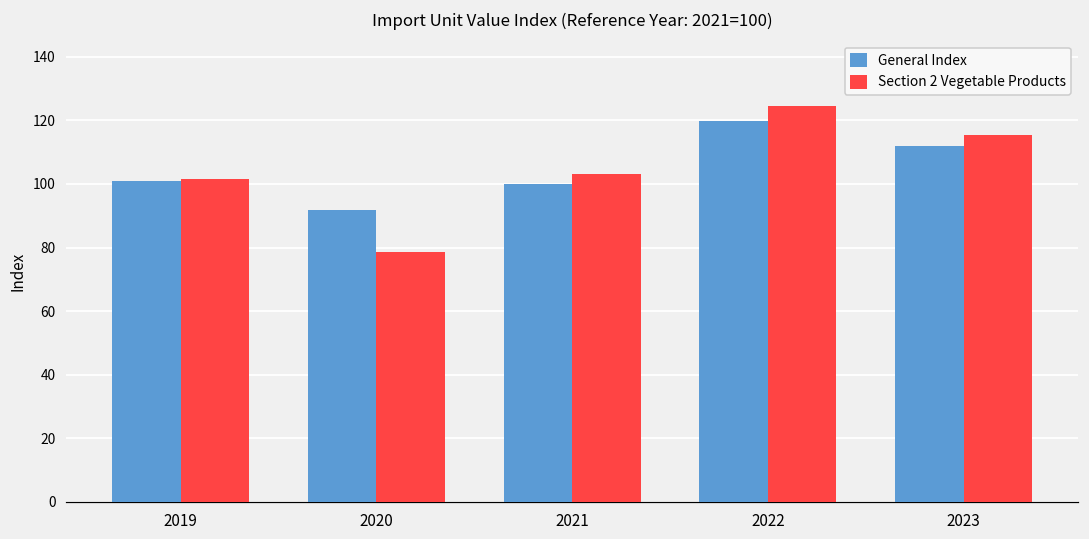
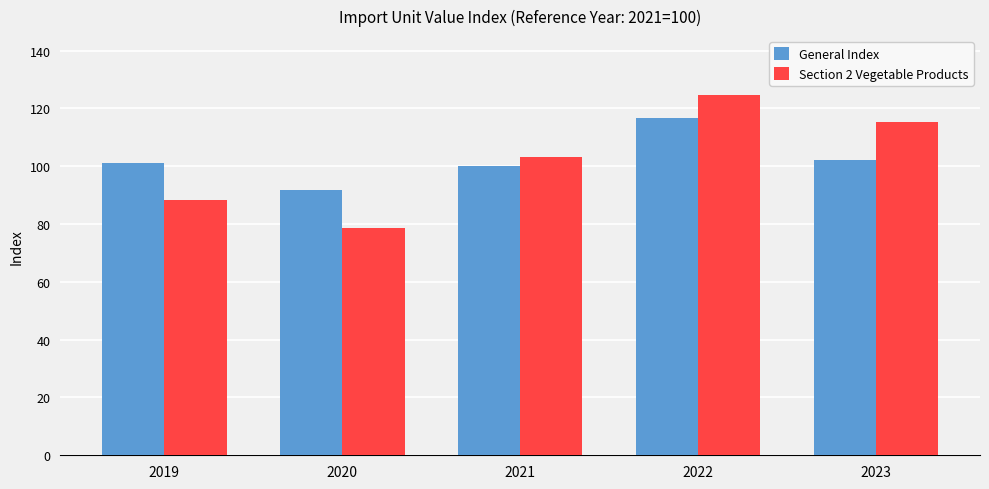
Section 2 Vegetable Products, 2019: 102 -> 88
General Index, 2022: 120 -> 117
General Index, 2023: 112 -> 102
